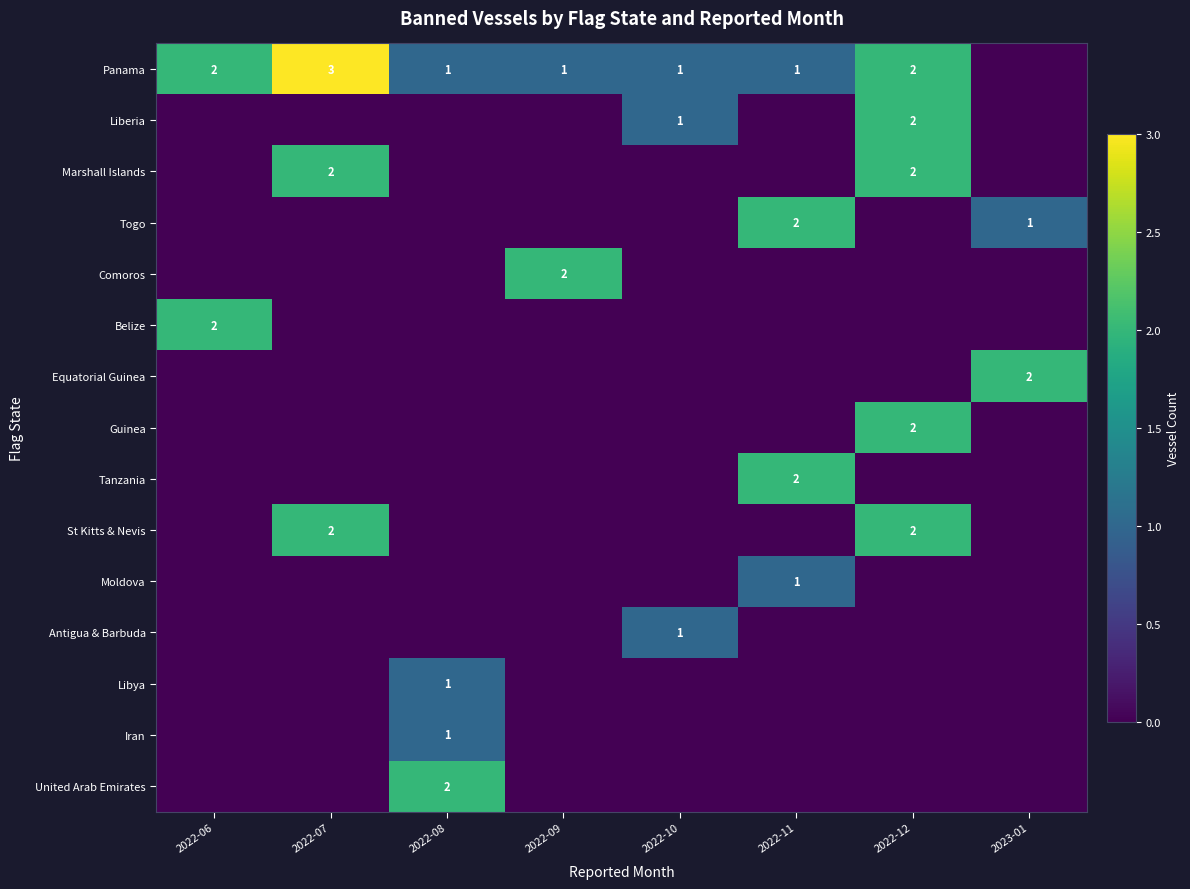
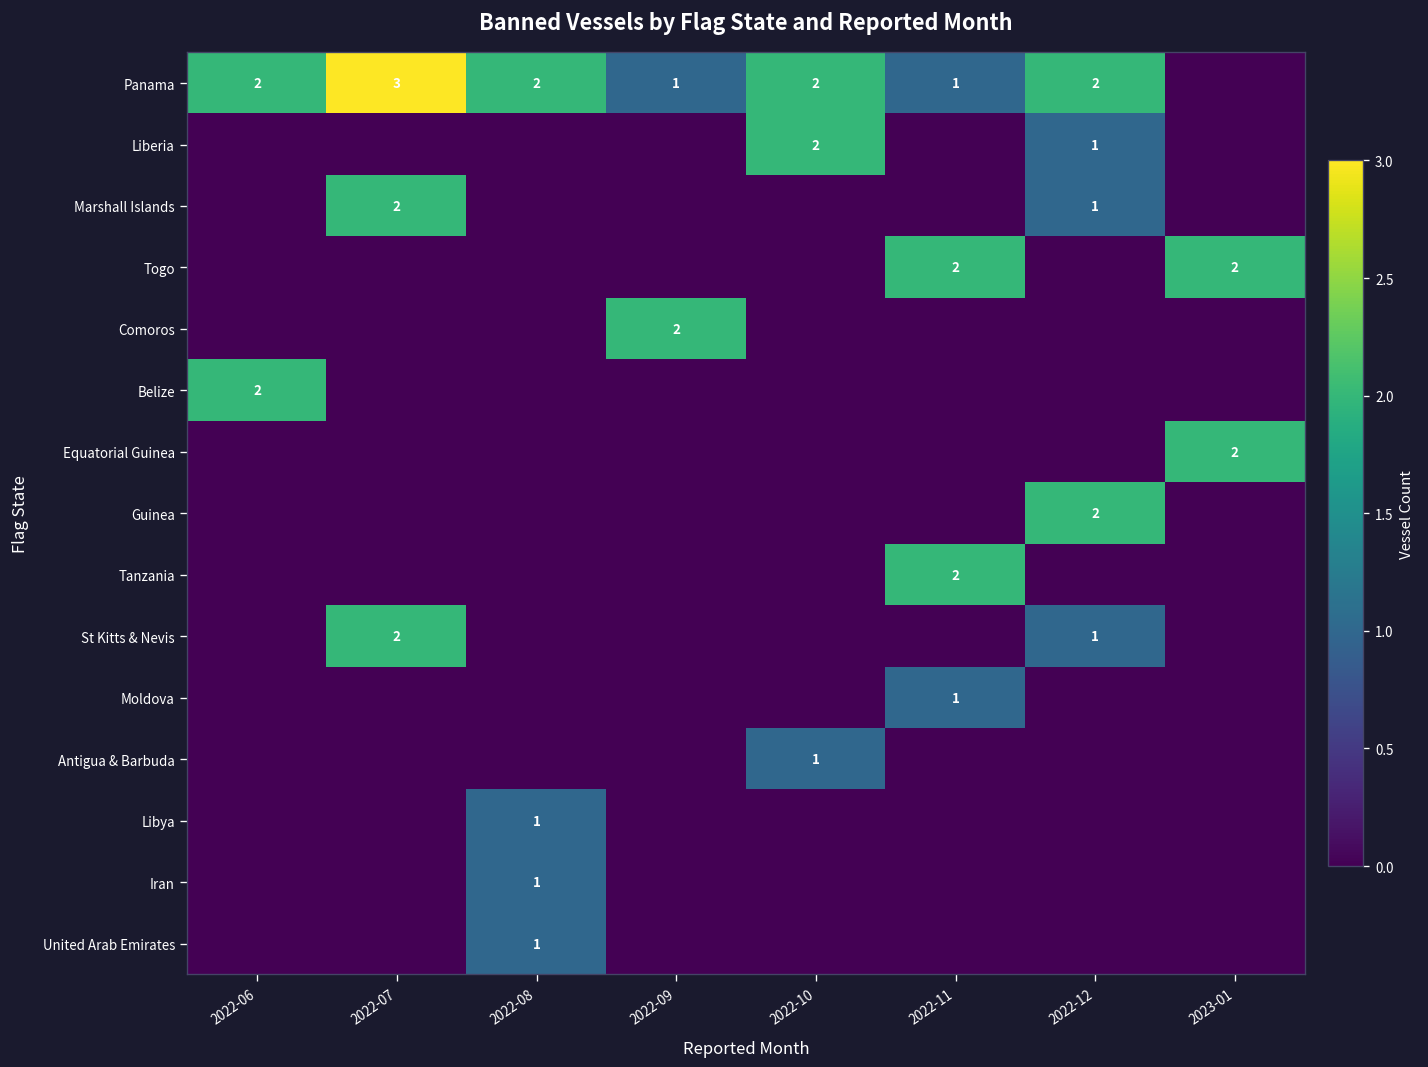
Panama, 2022-08: 1 -> 2
Panama, 2022-10: 1 -> 2
Liberia, 2022-10: 1 -> 2
Liberia, 2022-12: 2 -> 1
Marshall Islands, 2022-12: 2 -> 1
Togo, 2023-01: 1 -> 2
St Kitts & Nevis, 2022-12: 2 -> 1
United Arab Emirates, 2022-08: 2 -> 1
